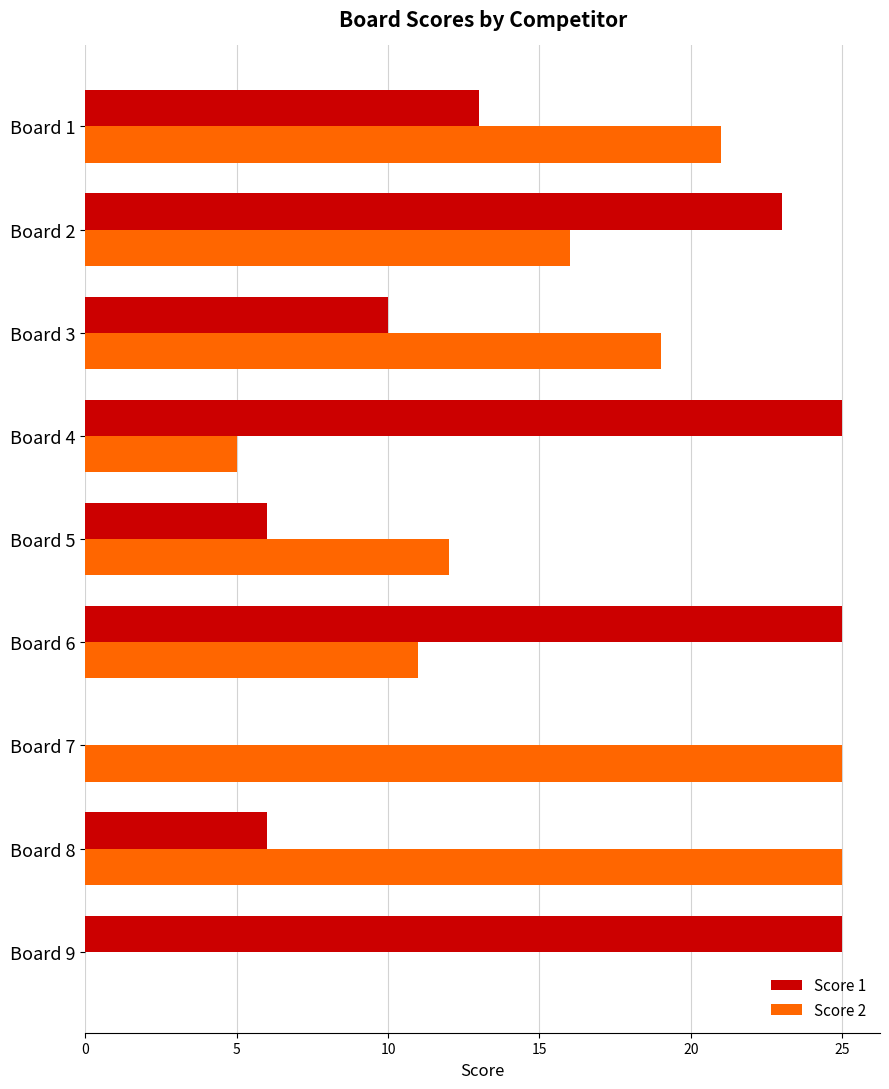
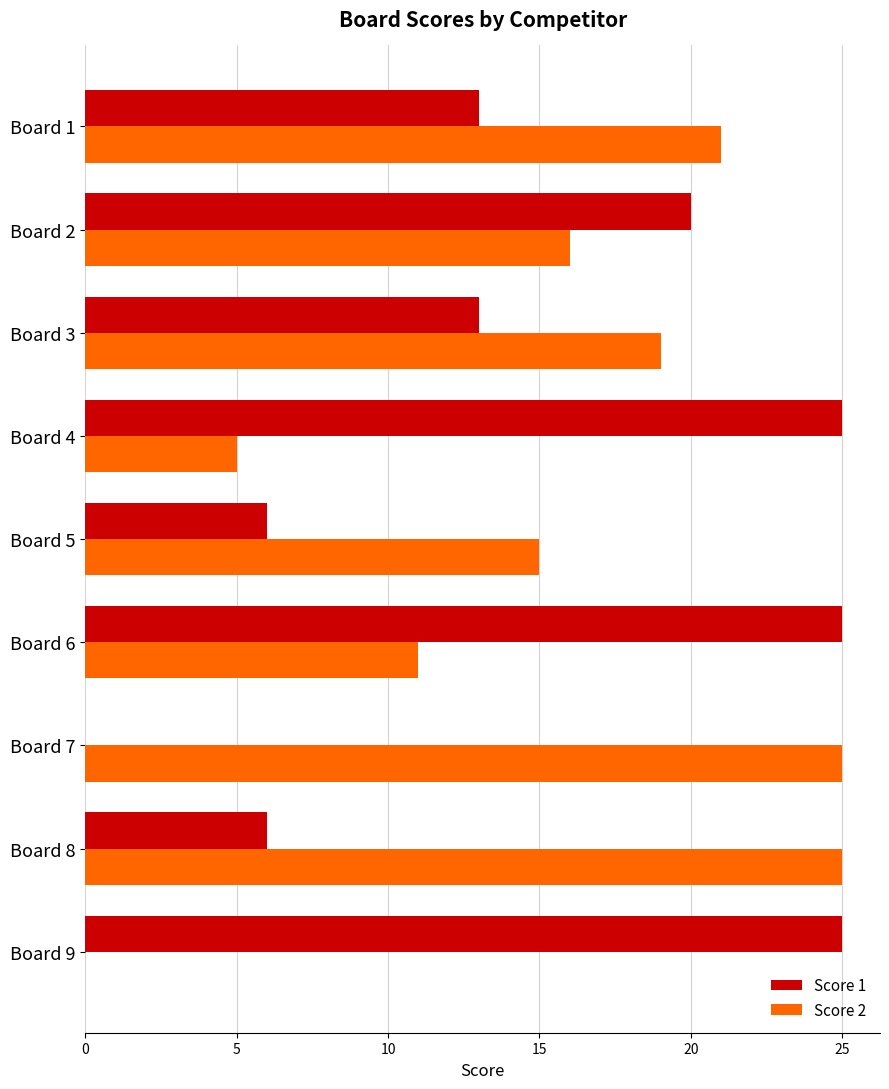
Score 1, Board 2: 23 -> 20
Score 1, Board 3: 10 -> 13
Score 2, Board 5: 12 -> 15
